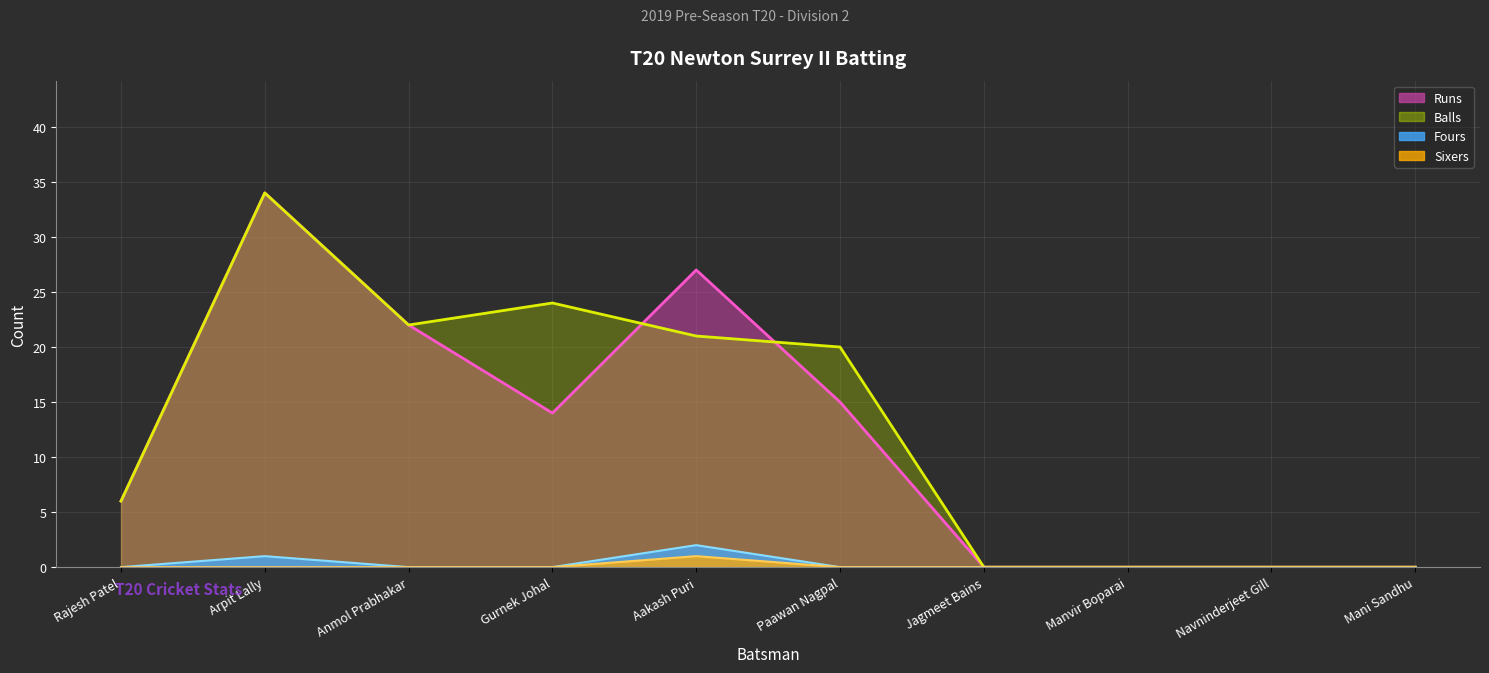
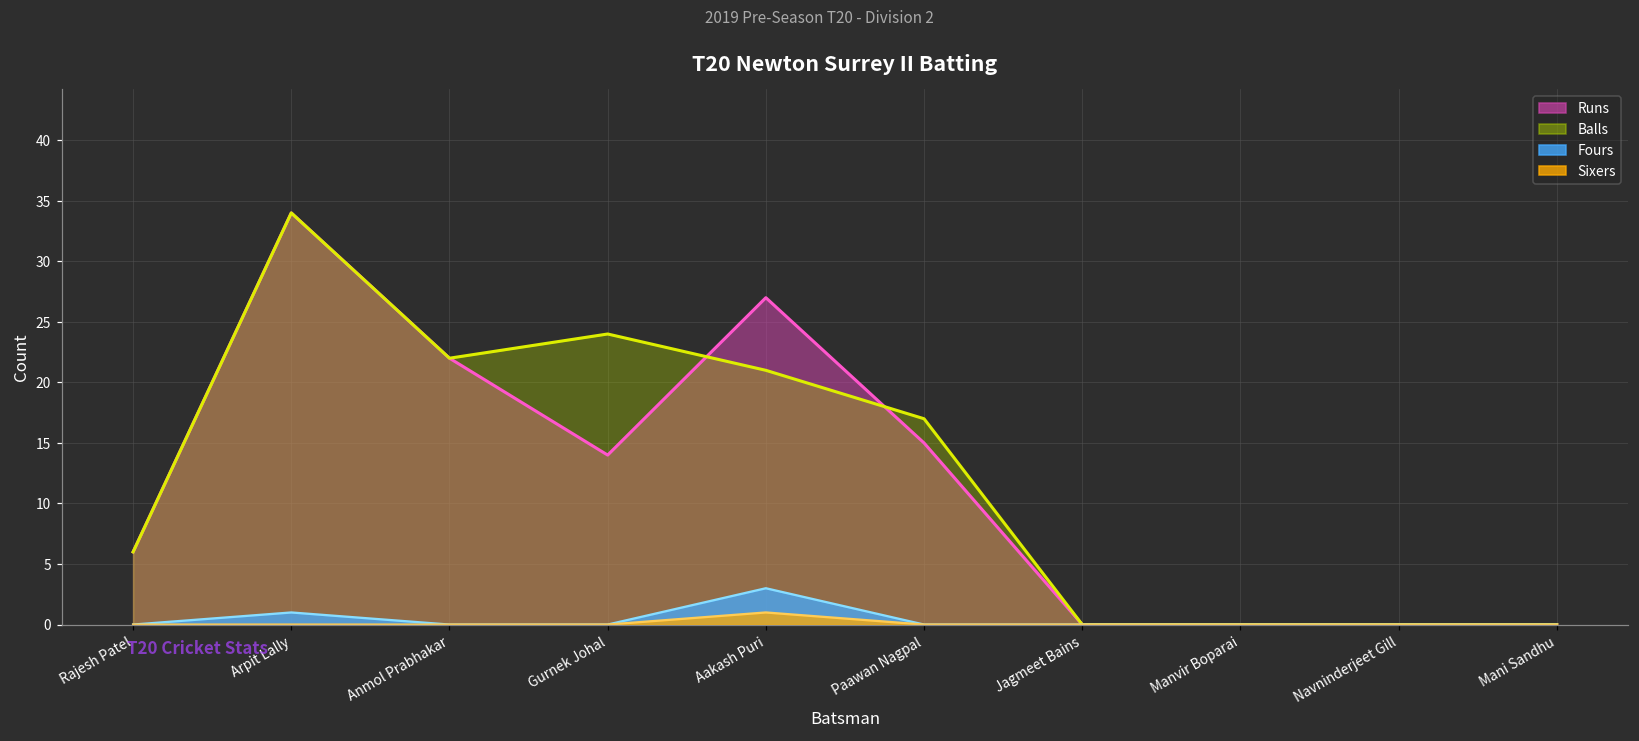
Fours, Aakash Puri: 2 -> 3
Balls, Paawan Nagpal: 20 -> 17
